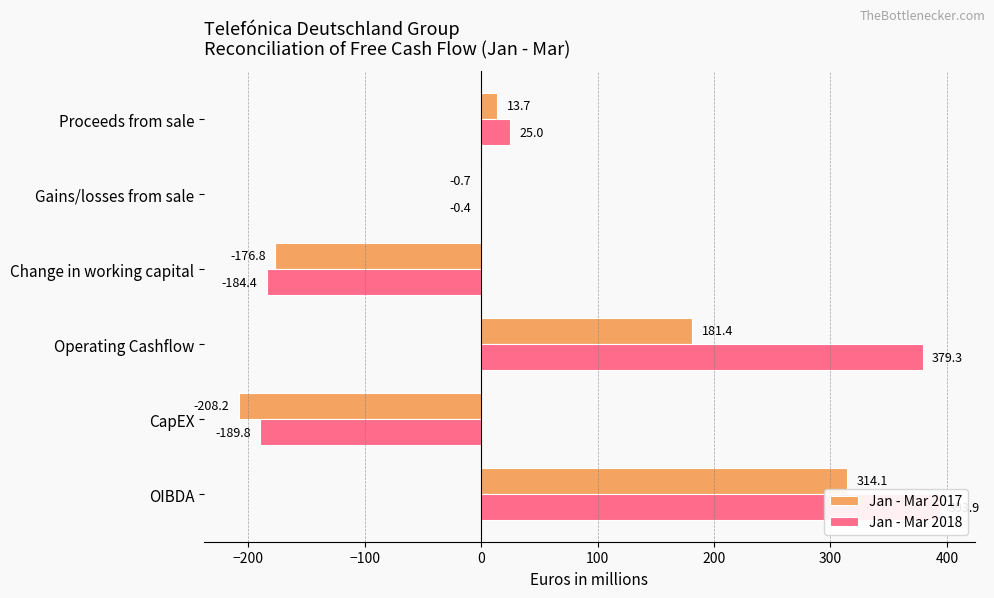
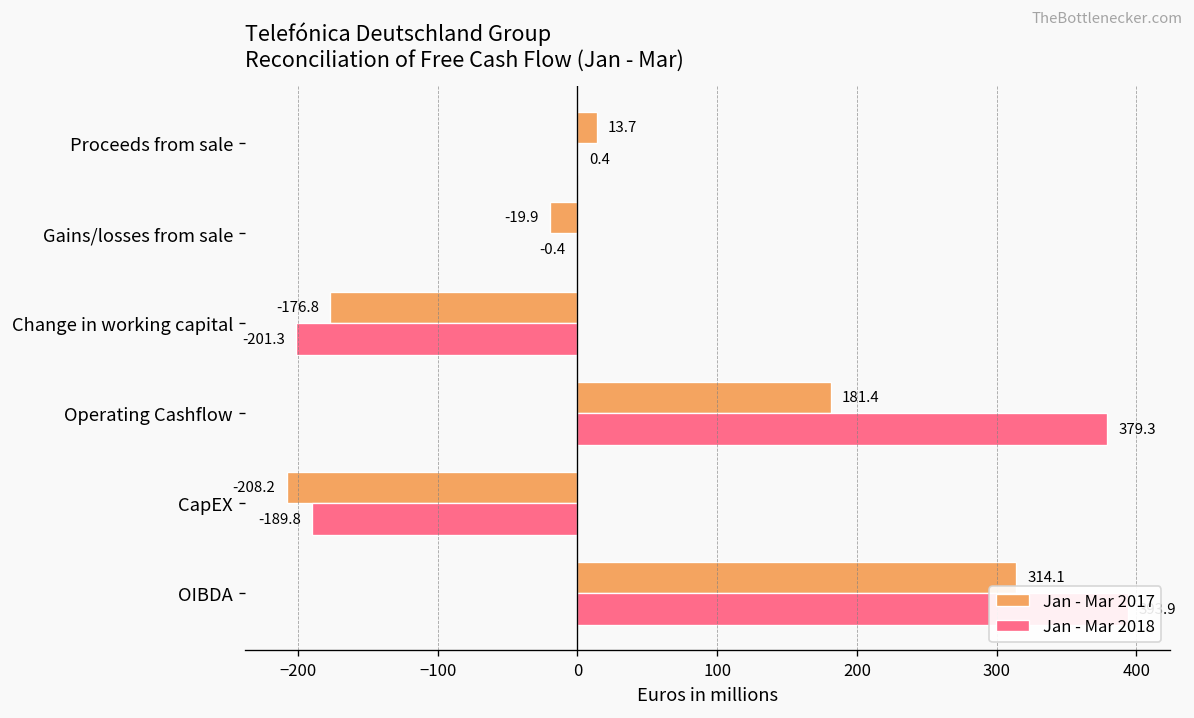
Jan - Mar 2018, Proceeds from sale: 25.0 -> 0.4
Jan - Mar 2017, Gains/losses from sale: -0.7 -> -19.9
Jan - Mar 2018, Change in working capital: -184.4 -> -201.3
